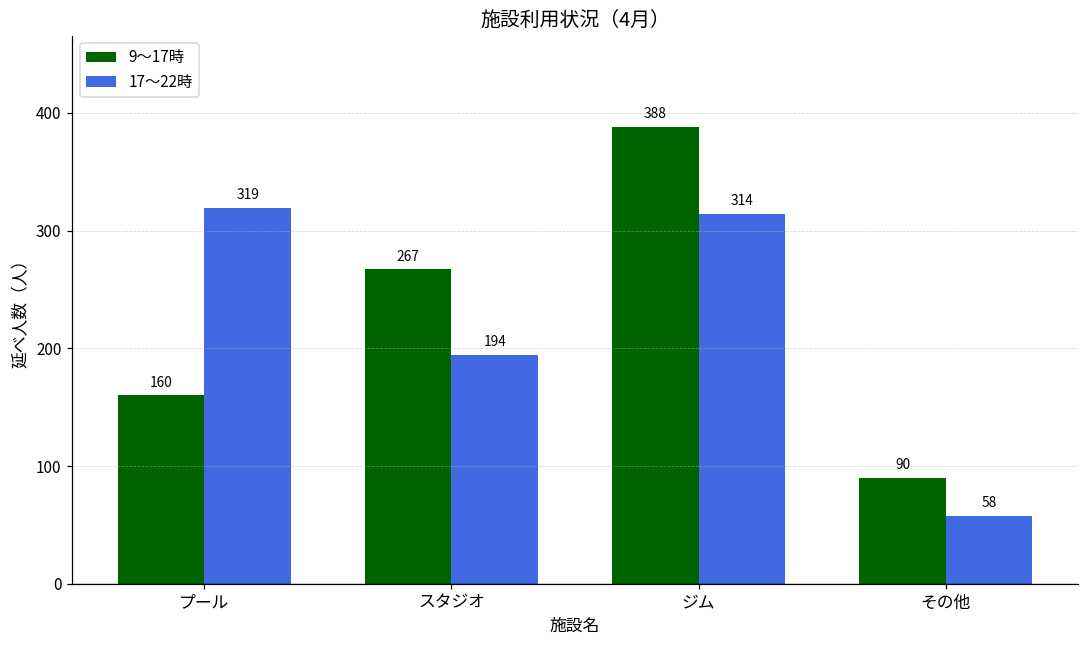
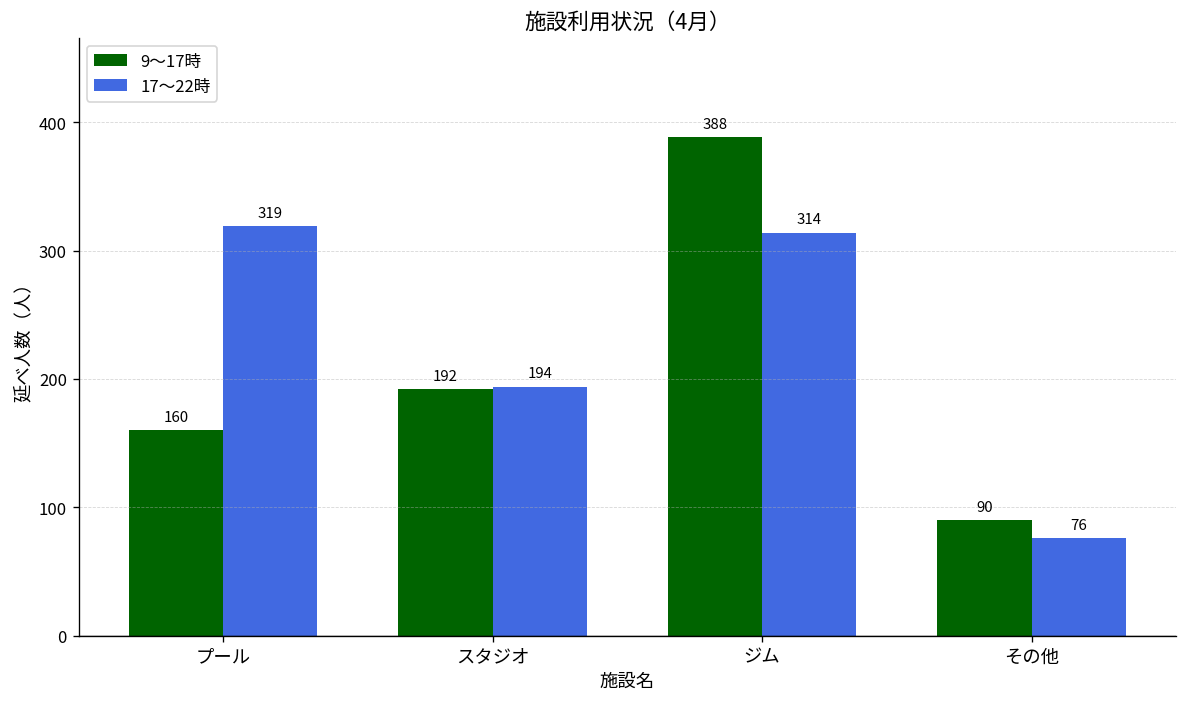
9～17時, スタジオ: 267 -> 192
17～22時, その他: 58 -> 76
